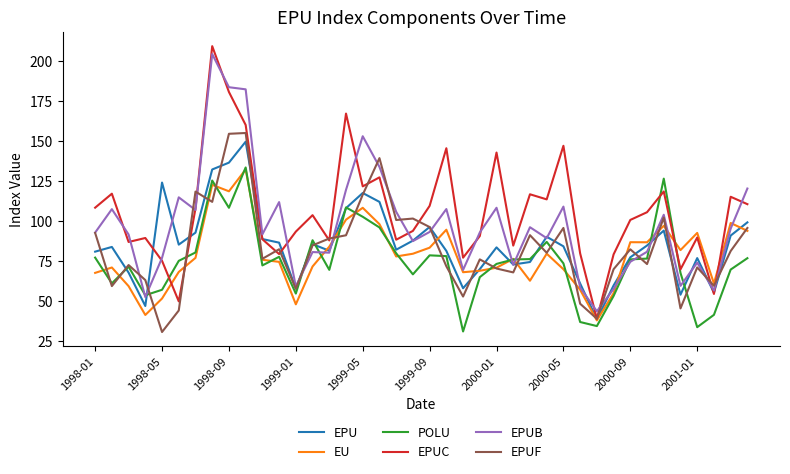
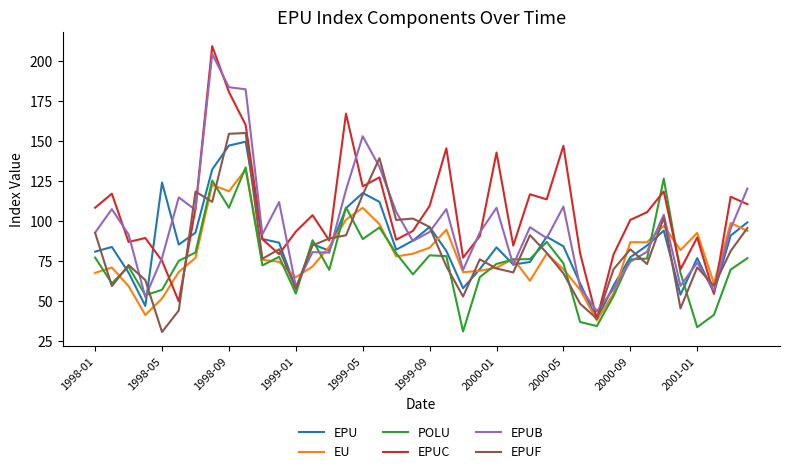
EPU, 1998-09: 137 -> 147
EU, 1999-01: 48 -> 65
POLU, 1999-05: 103 -> 89
EPUF, 2000-05: 96 -> 67
